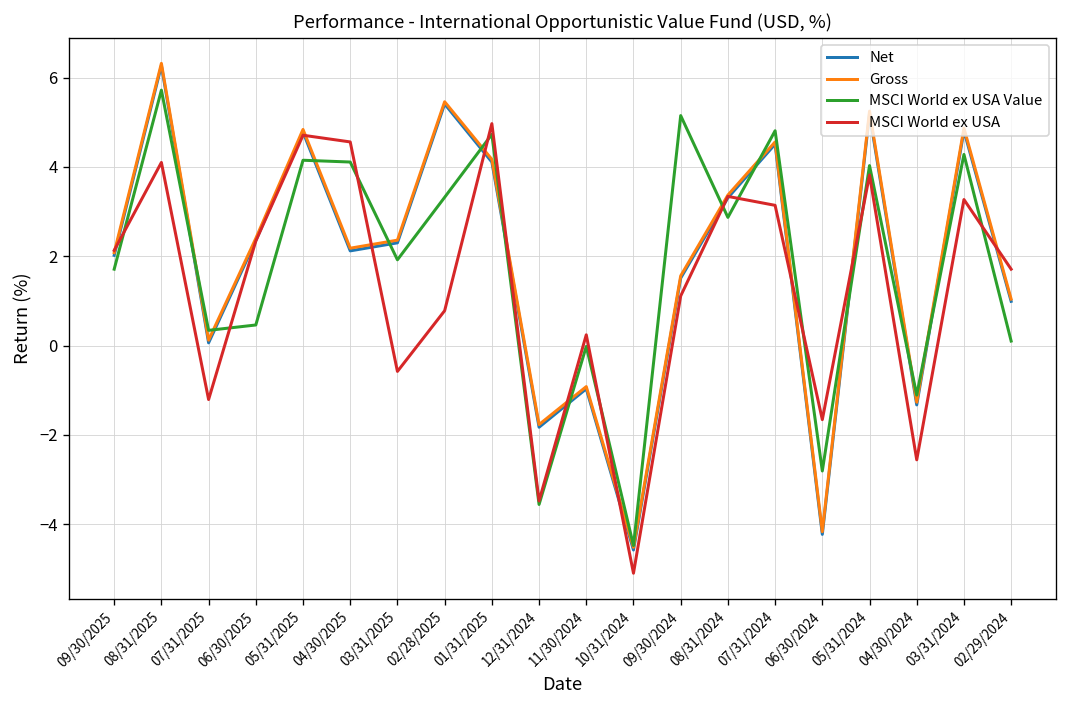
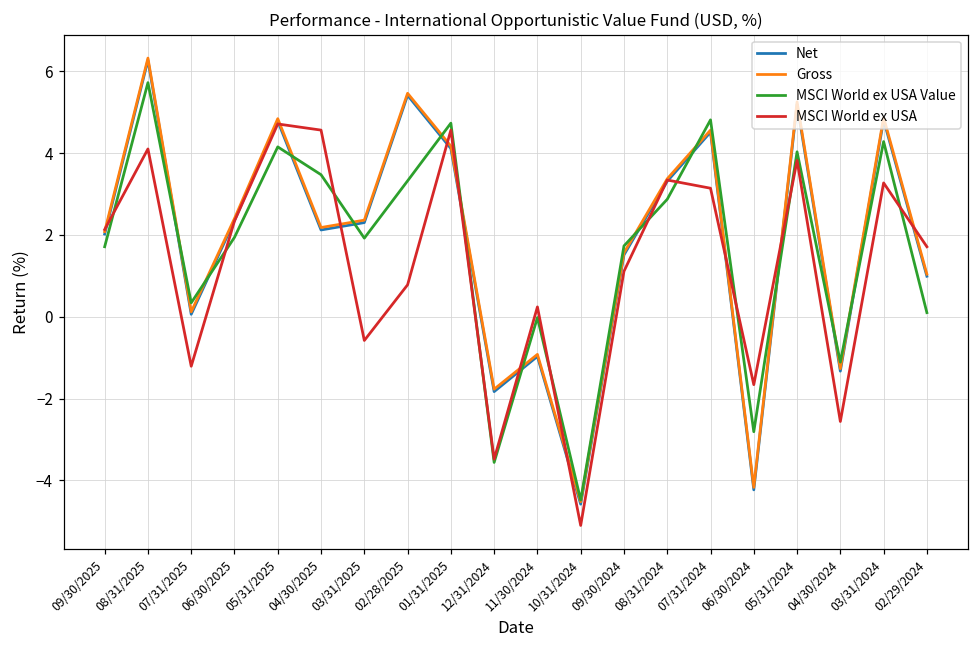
MSCI World ex USA Value, 06/30/2025: 0.5 -> 1.9
MSCI World ex USA Value, 04/30/2025: 4.1 -> 3.5
MSCI World ex USA, 01/31/2025: 5.0 -> 4.6
MSCI World ex USA Value, 09/30/2024: 5.2 -> 1.7
